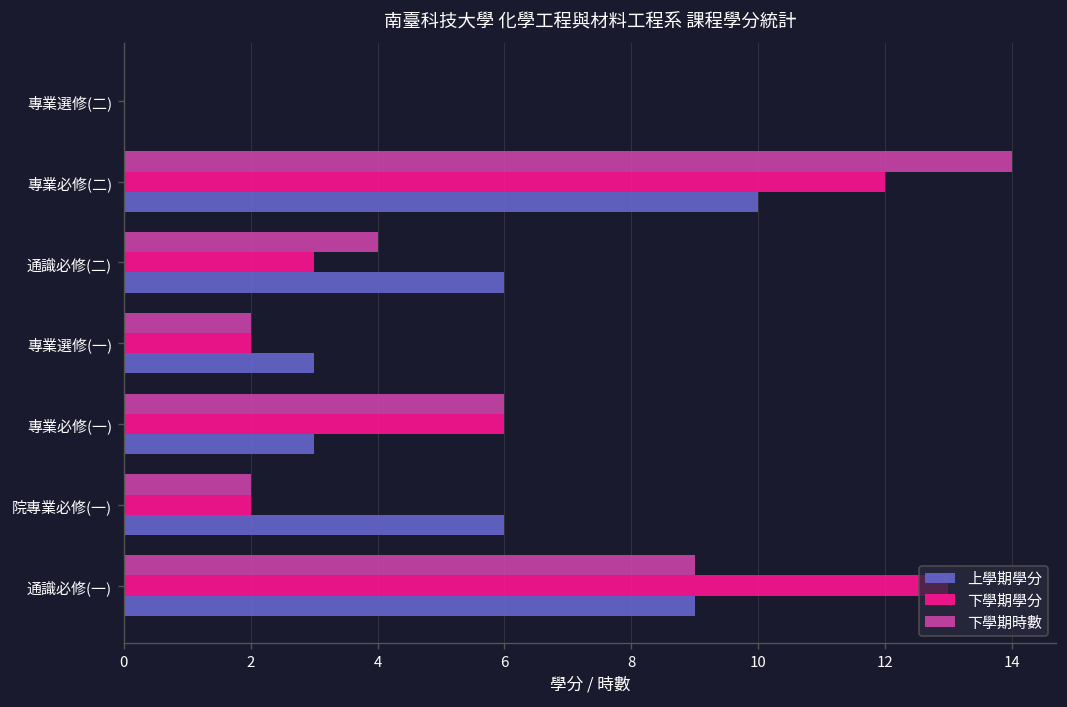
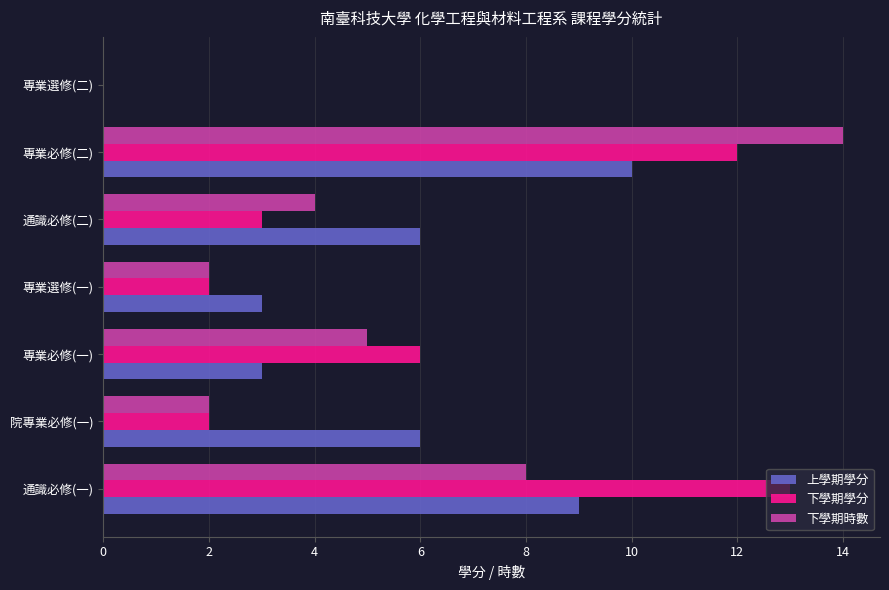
下學期時數, 專業必修(一): 6 -> 5
下學期時數, 通識必修(一): 9 -> 8
